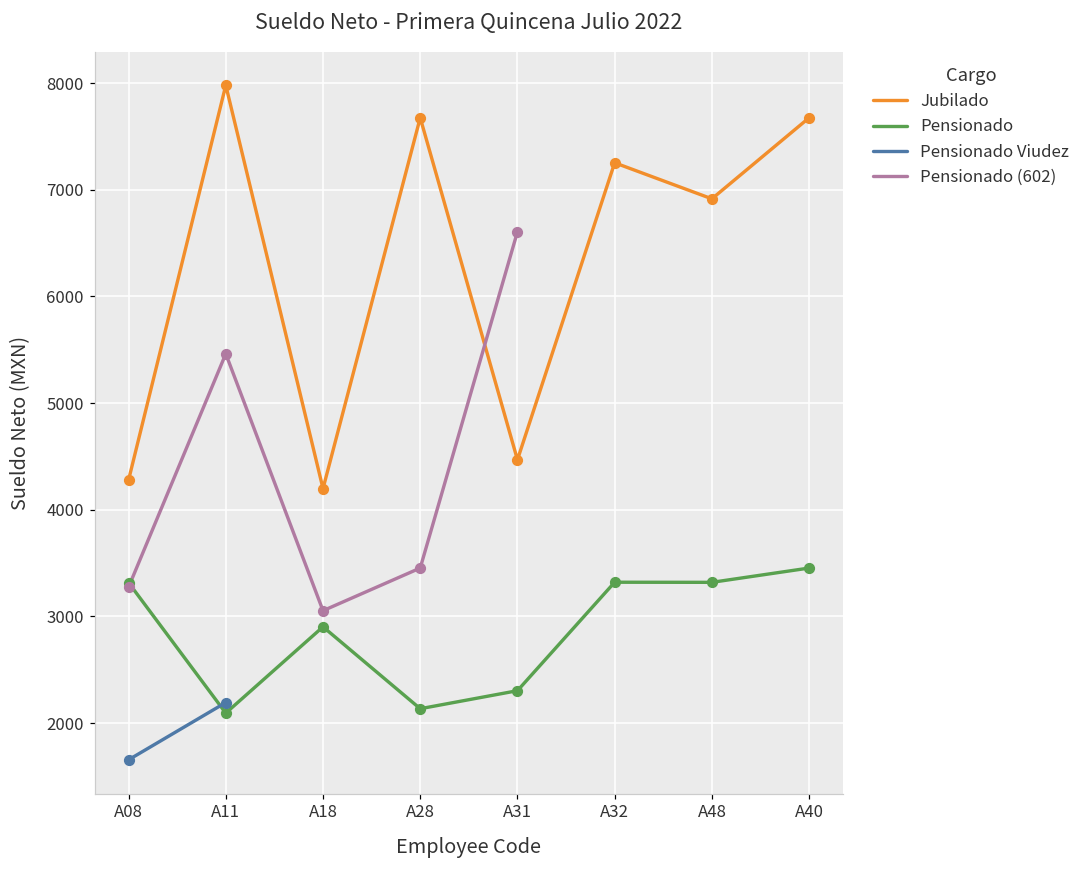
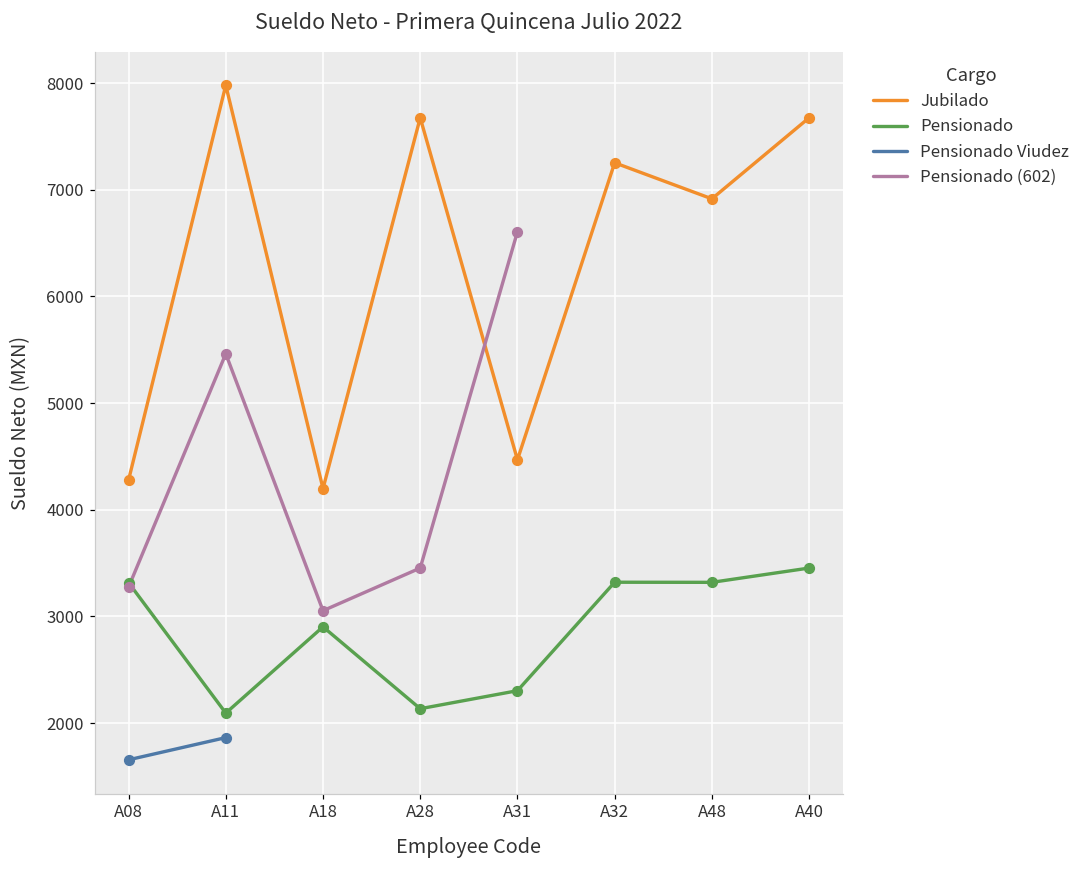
Pensionado Viudez, A11: 2200 -> 1900
